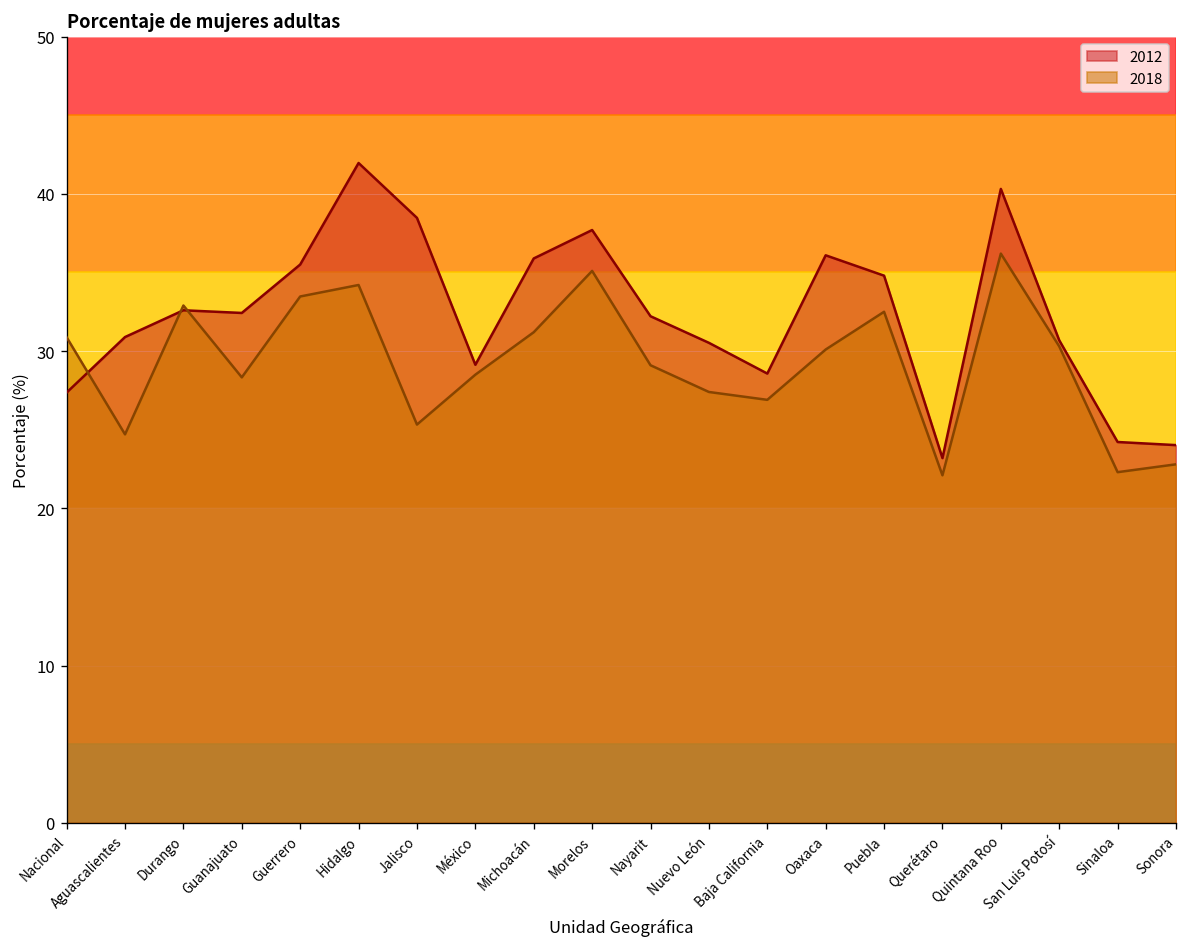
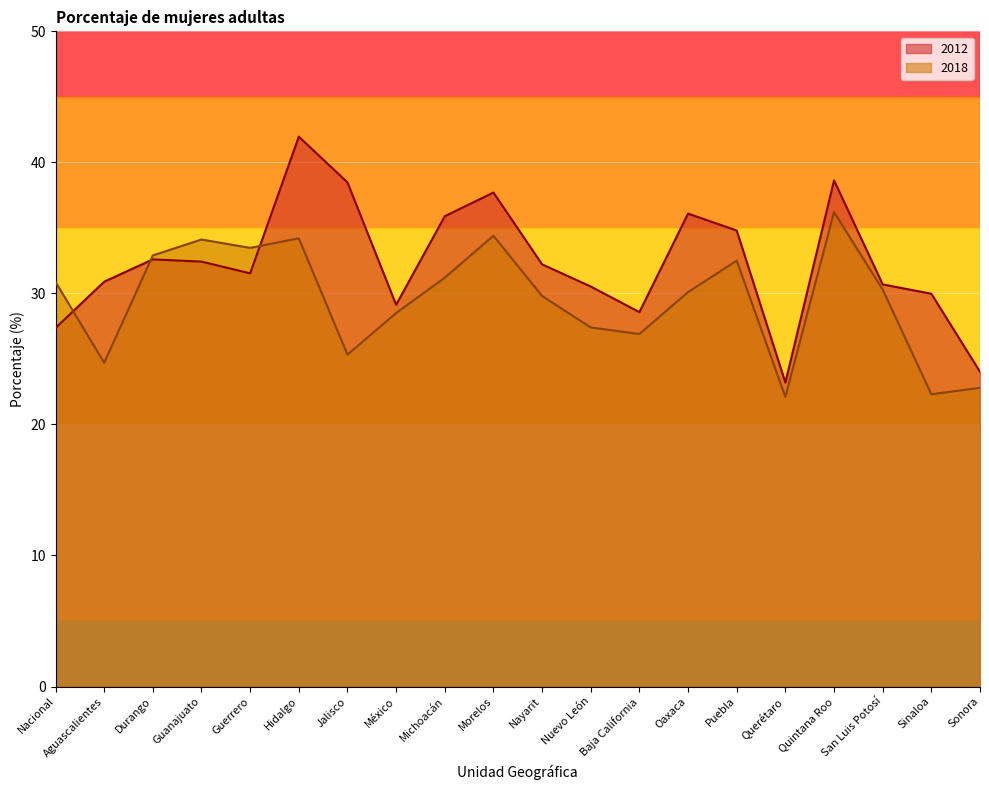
2018, Guanajuato: 28.3 -> 34.1
2012, Guerrero: 35.5 -> 31.5
2018, Morelos: 35.1 -> 34.4
2018, Nayarit: 29.1 -> 29.8
2012, Quintana Roo: 40.3 -> 38.6
2012, Sinaloa: 24.2 -> 30.0
